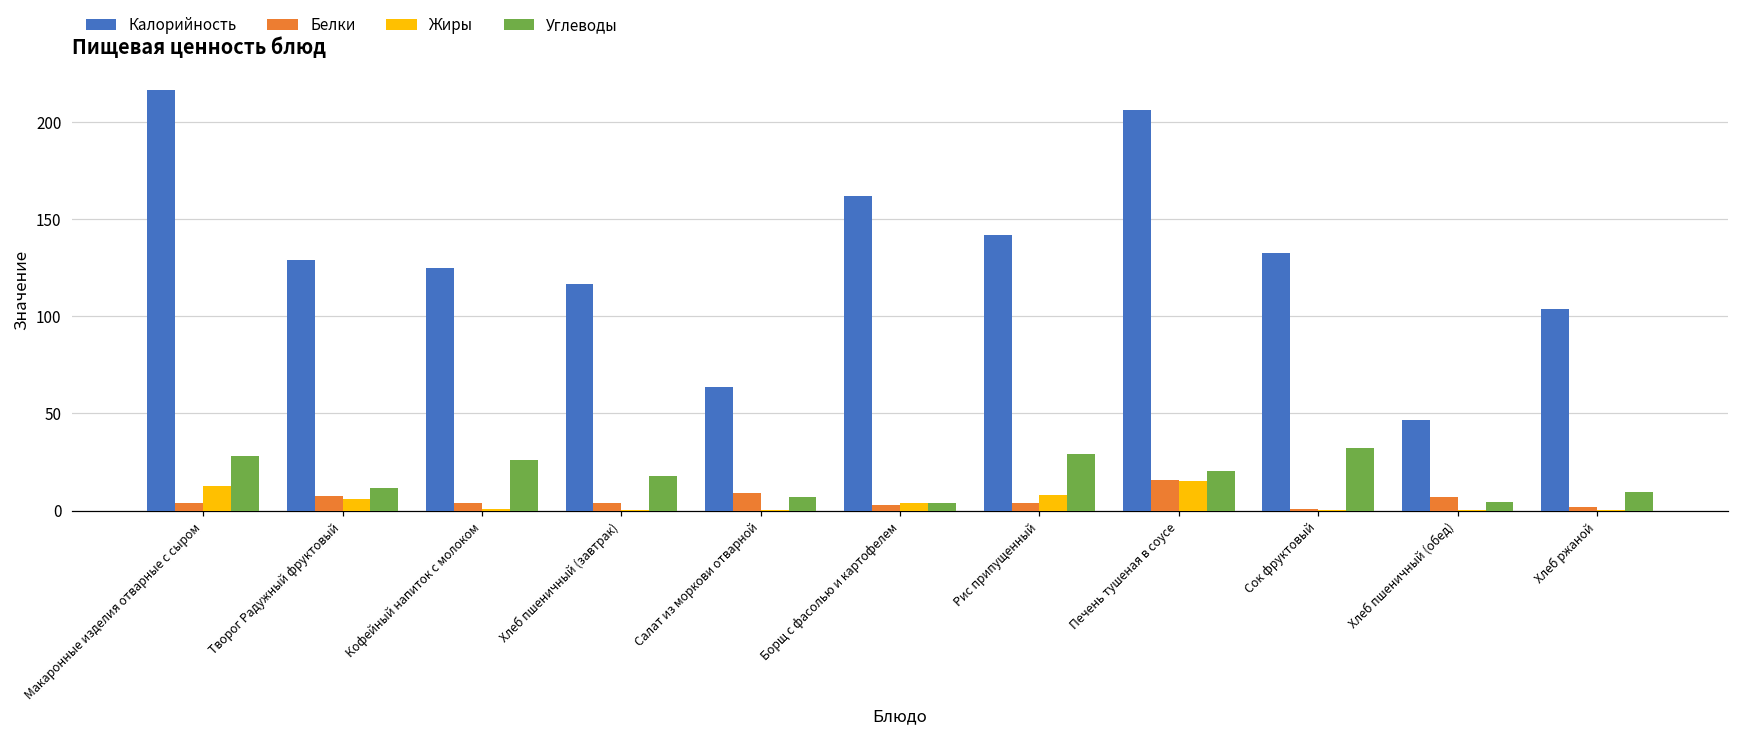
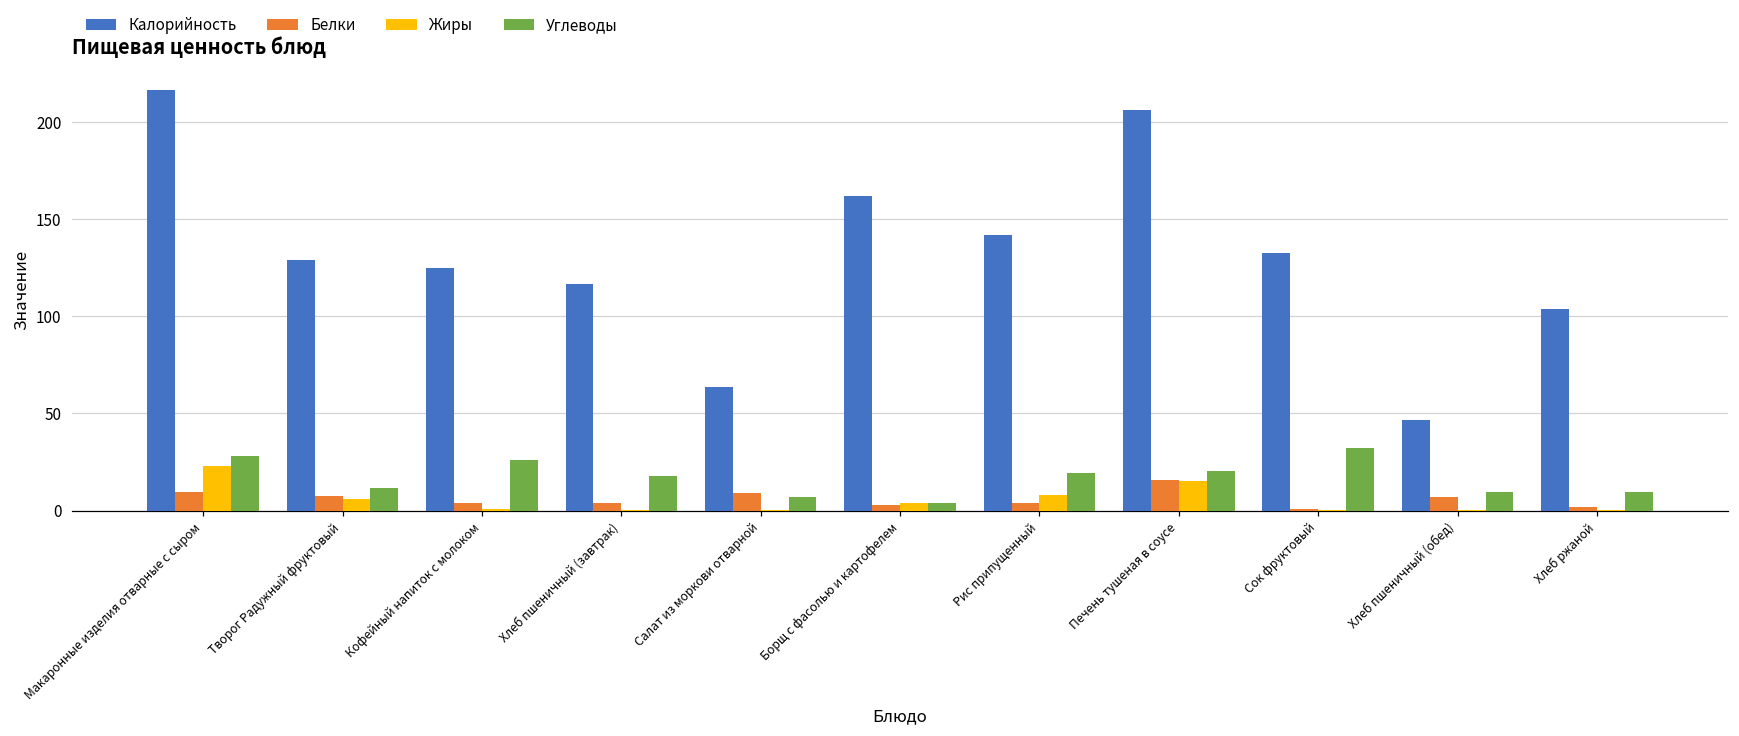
Белки, Макаронные изделия отварные с сыром: 4 -> 10
Жиры, Макаронные изделия отварные с сыром: 13 -> 23
Углеводы, Рис припущенный: 29 -> 19
Углеводы, Хлеб пшеничный (обед): 4 -> 10
